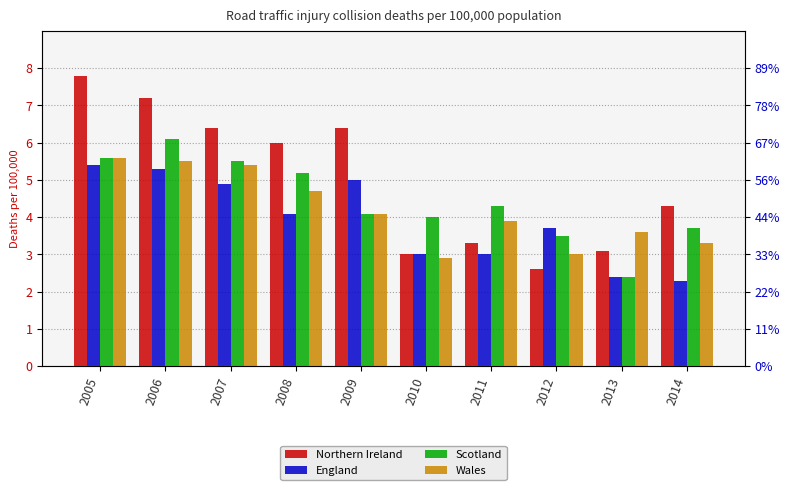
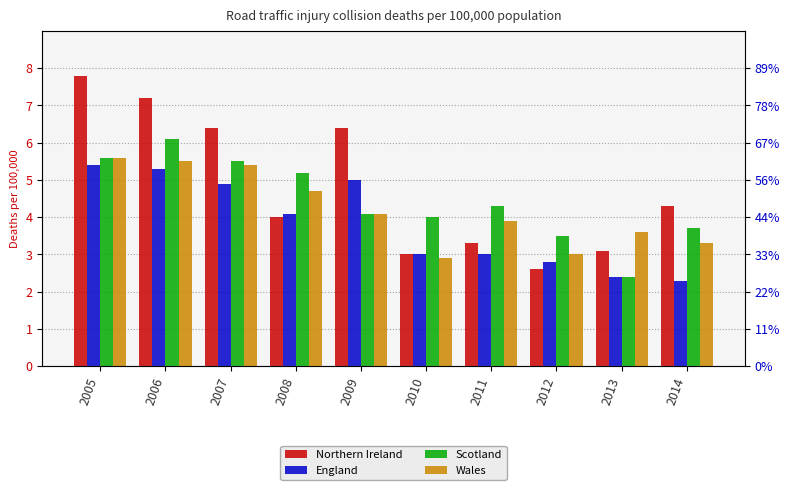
Northern Ireland, 2008: 6 -> 4
England, 2012: 3.7 -> 2.8
